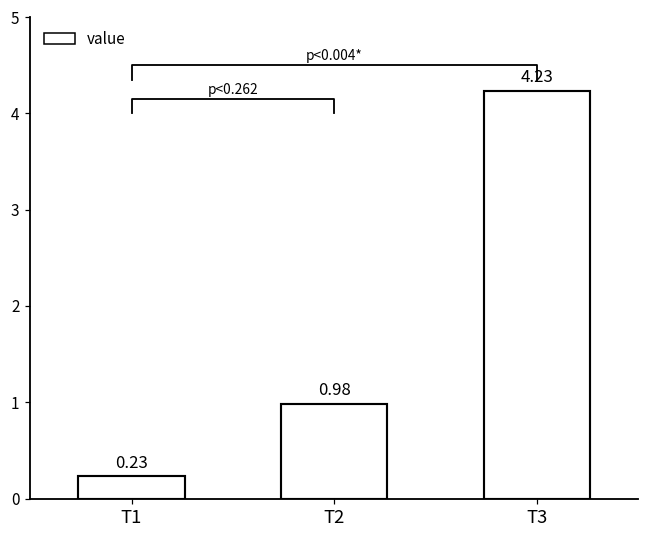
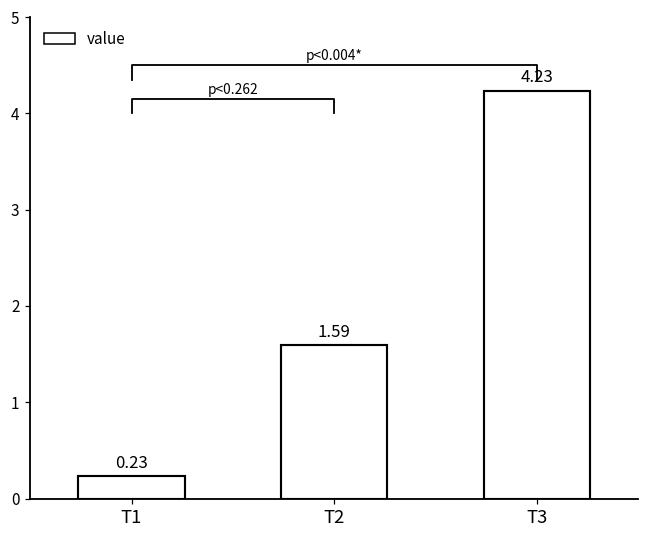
value, T2: 0.98 -> 1.59
